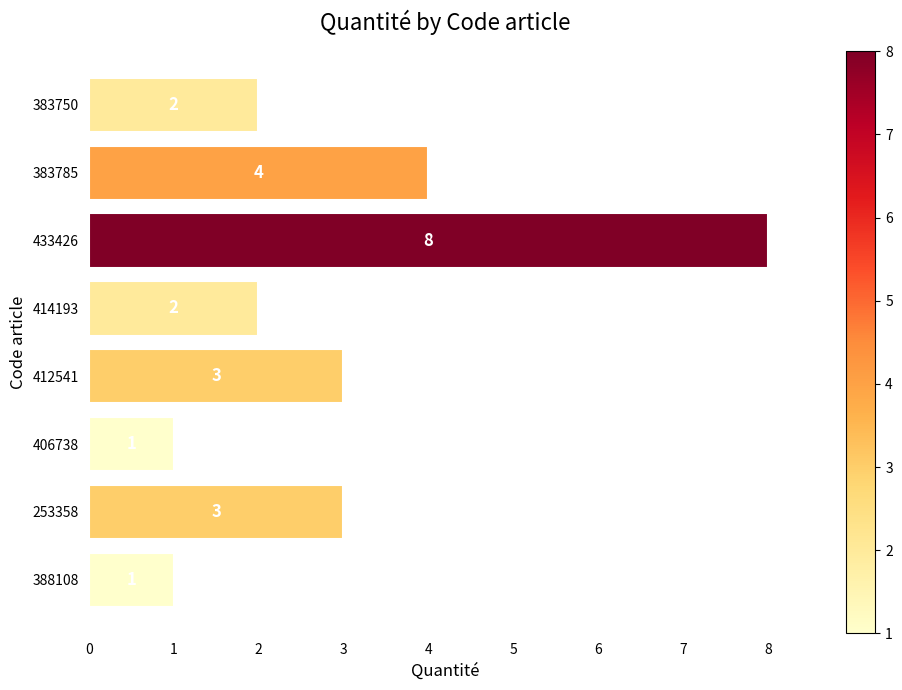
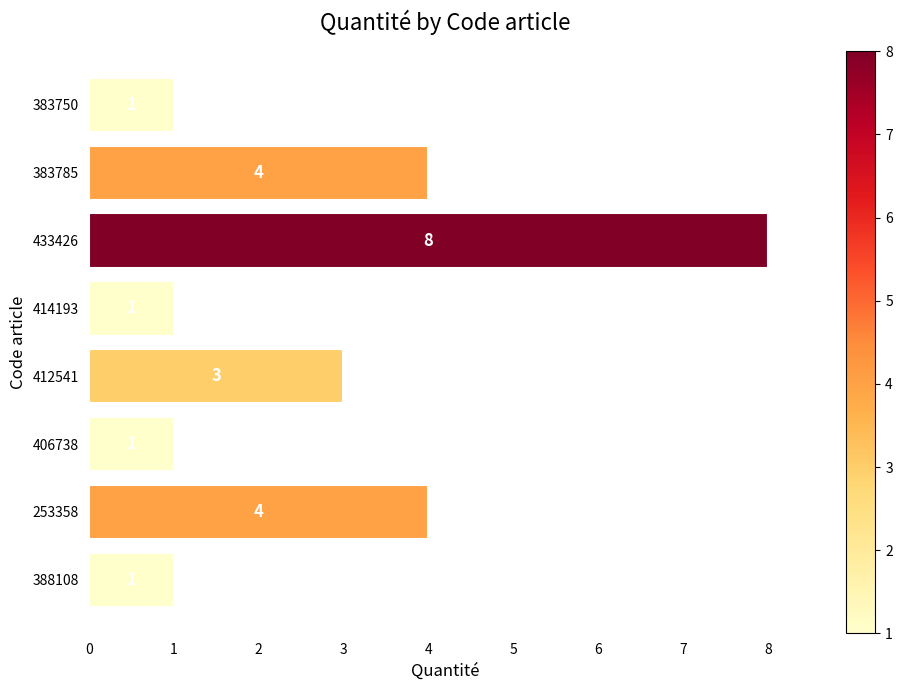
383750: 2 -> 1
414193: 2 -> 1
253358: 3 -> 4
